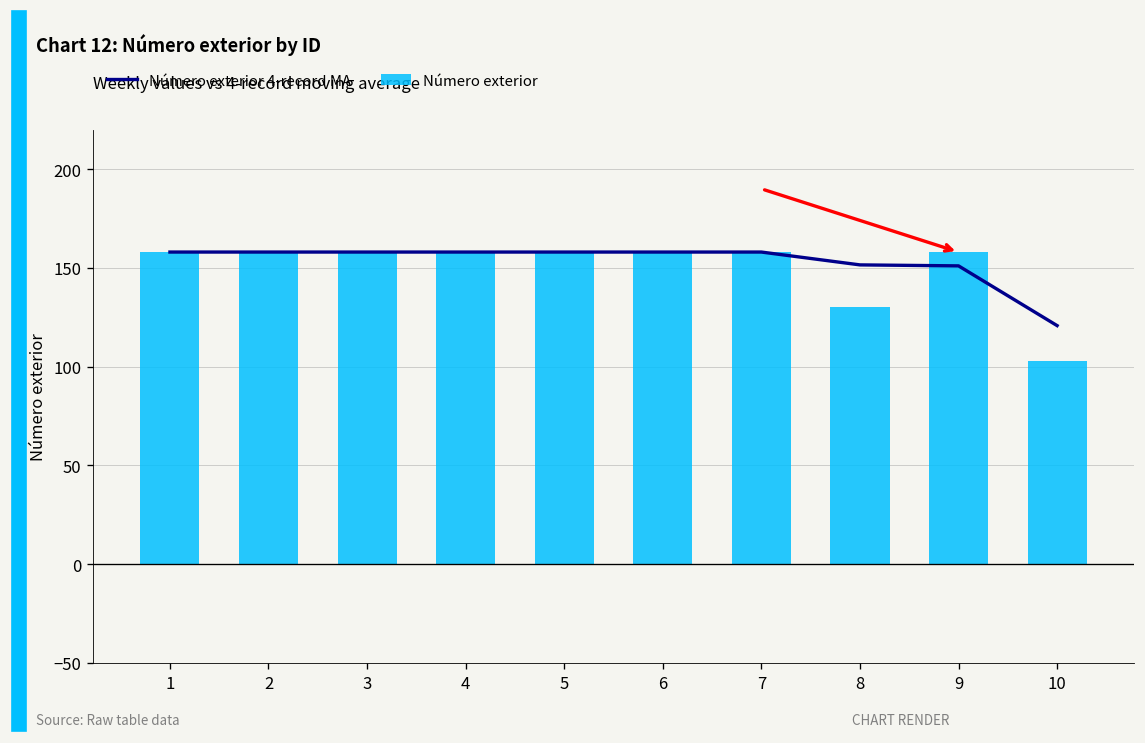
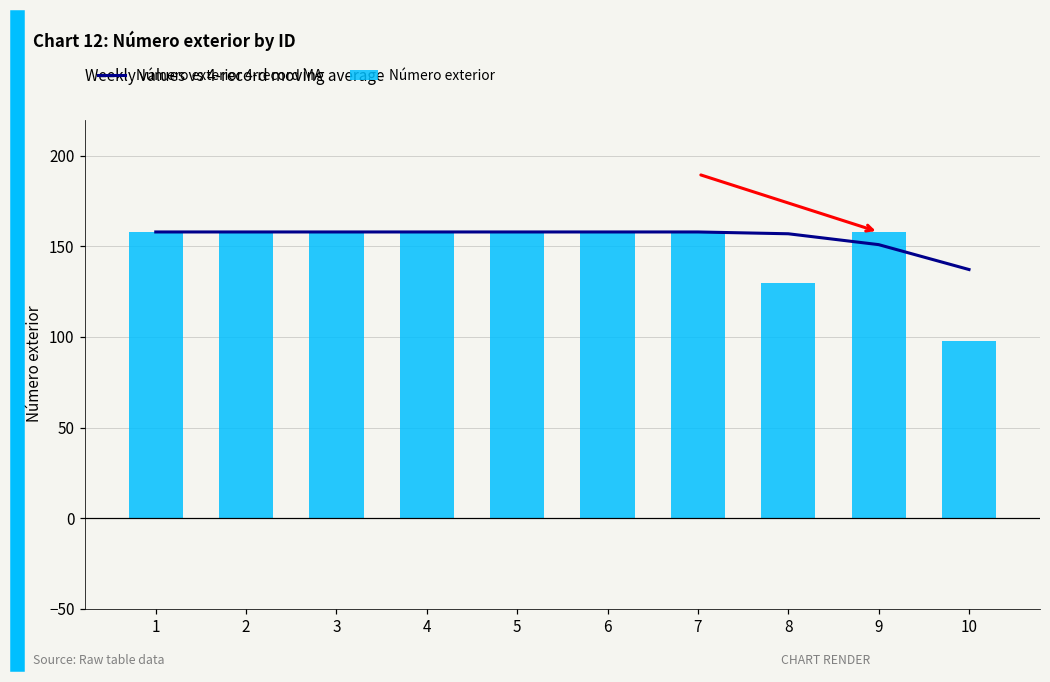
Número exterior 4-record MA, 8: 152 -> 157
Número exterior 4-record MA, 10: 121 -> 137
Número exterior, 10: 103 -> 98
